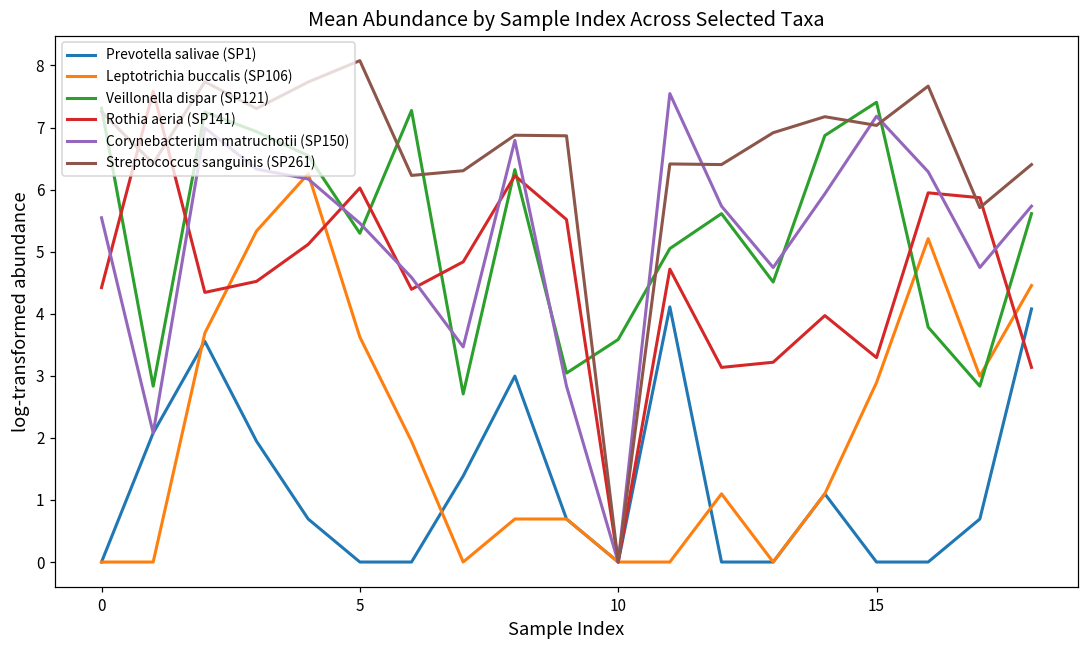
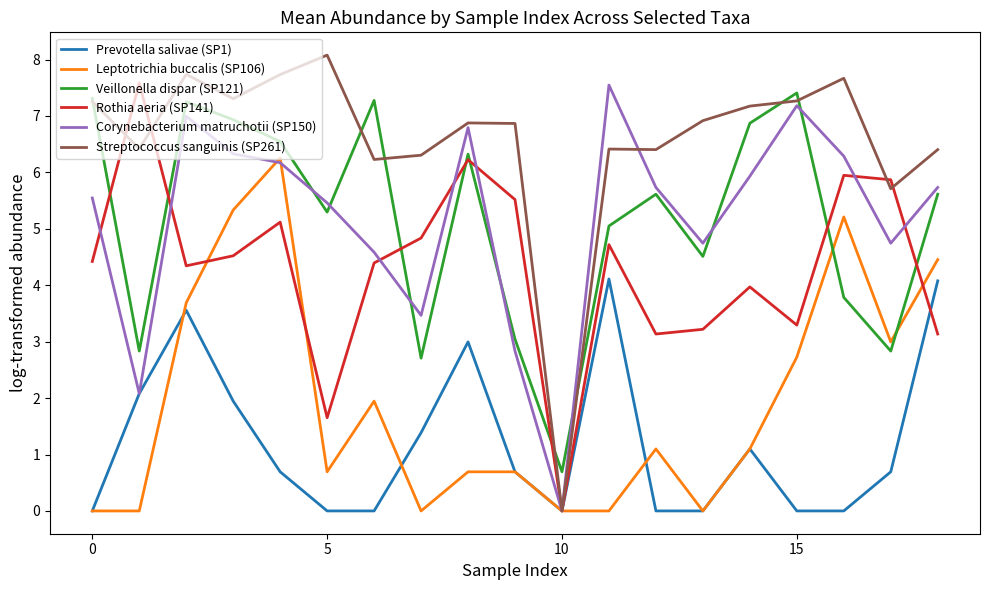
Leptotrichia buccalis (SP106), 5: 3.6 -> 0.7
Rothia aeria (SP141), 5: 6.0 -> 1.7
Veillonella dispar (SP121), 10: 3.6 -> 0.7
Leptotrichia buccalis (SP106), 15: 2.9 -> 2.7
Streptococcus sanguinis (SP261), 15: 7.0 -> 7.3
